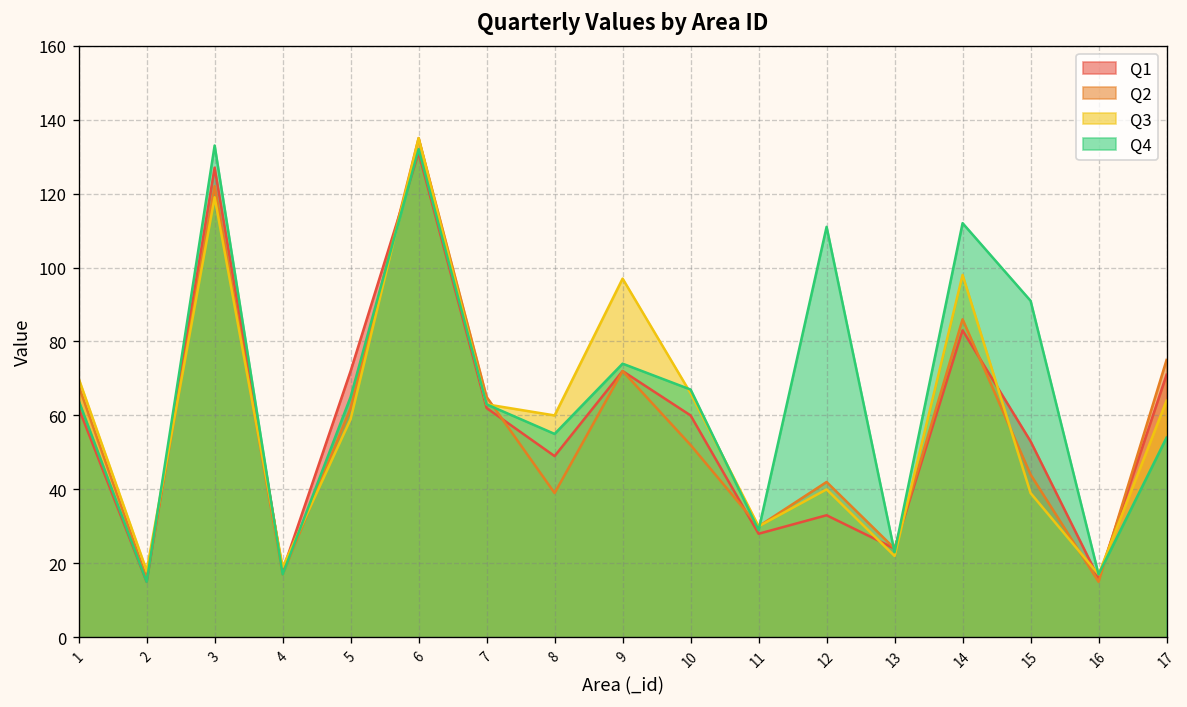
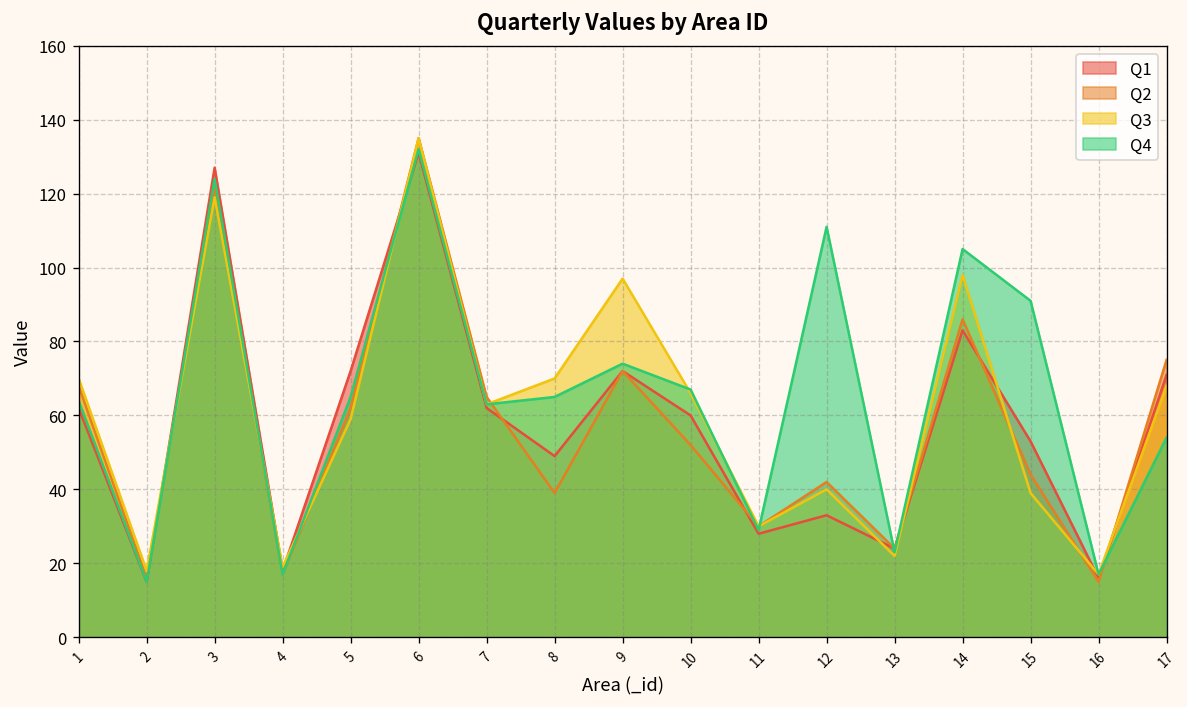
Q4, 3: 133 -> 124
Q3, 8: 60 -> 70
Q4, 8: 55 -> 65
Q4, 14: 112 -> 105
Q3, 17: 64 -> 68
